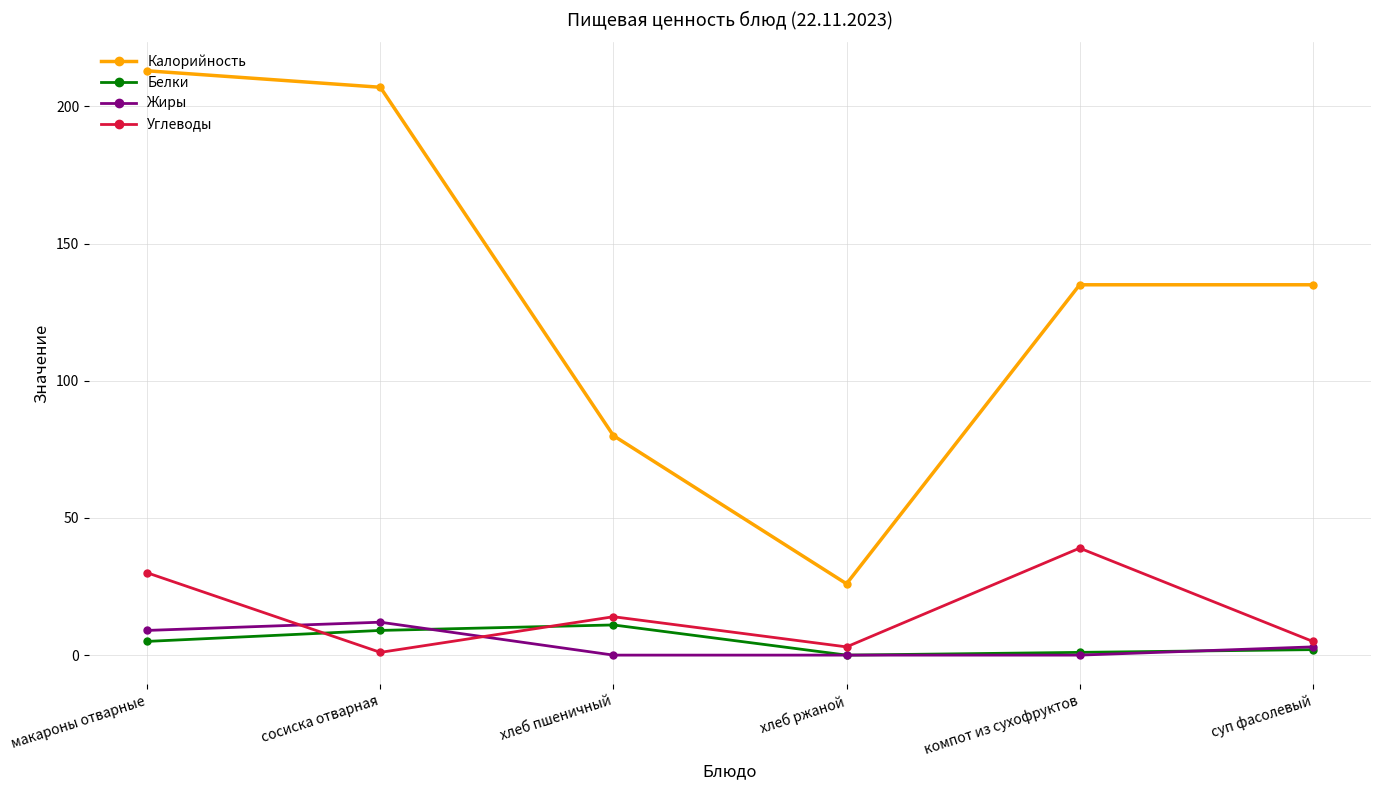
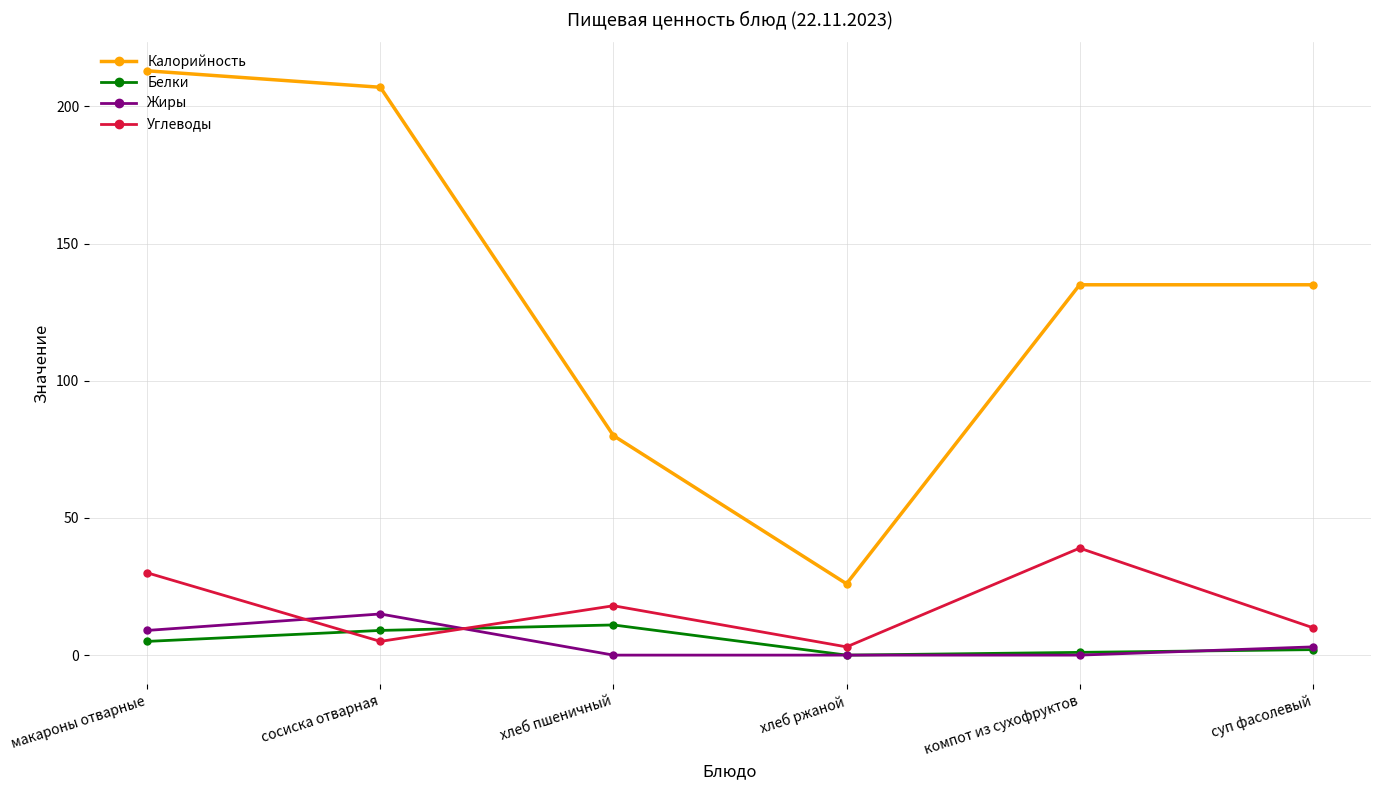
Жиры, сосиска отварная: 12 -> 15
Углеводы, сосиска отварная: 1 -> 5
Углеводы, хлеб пшеничный: 14 -> 18
Углеводы, суп фасолевый: 5 -> 10
